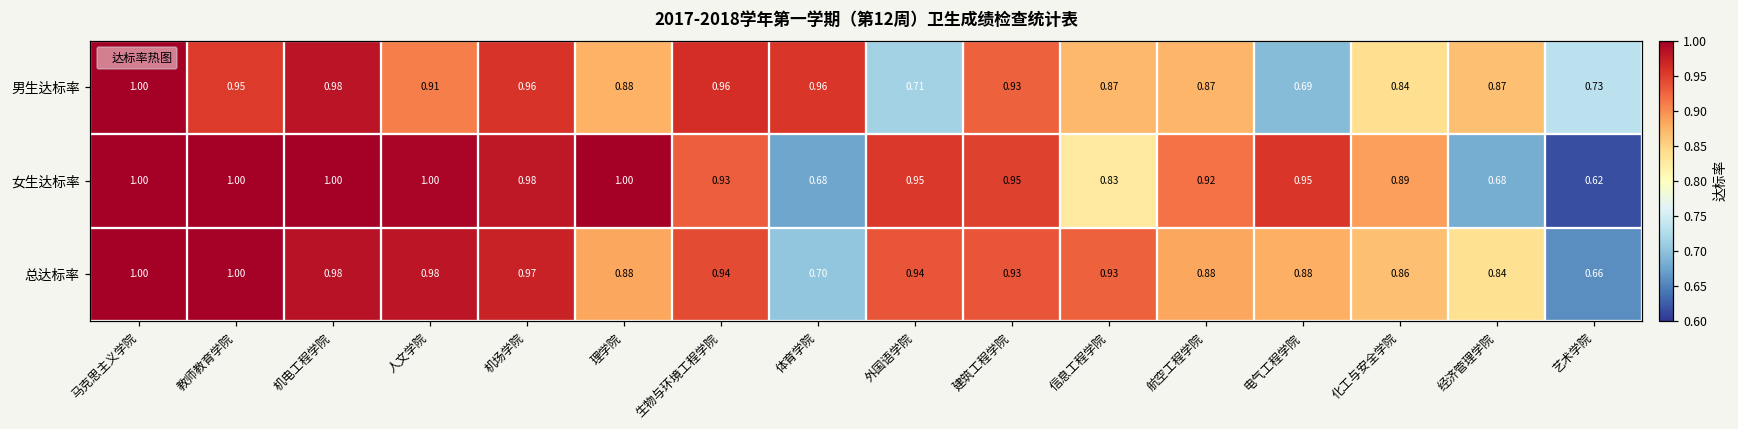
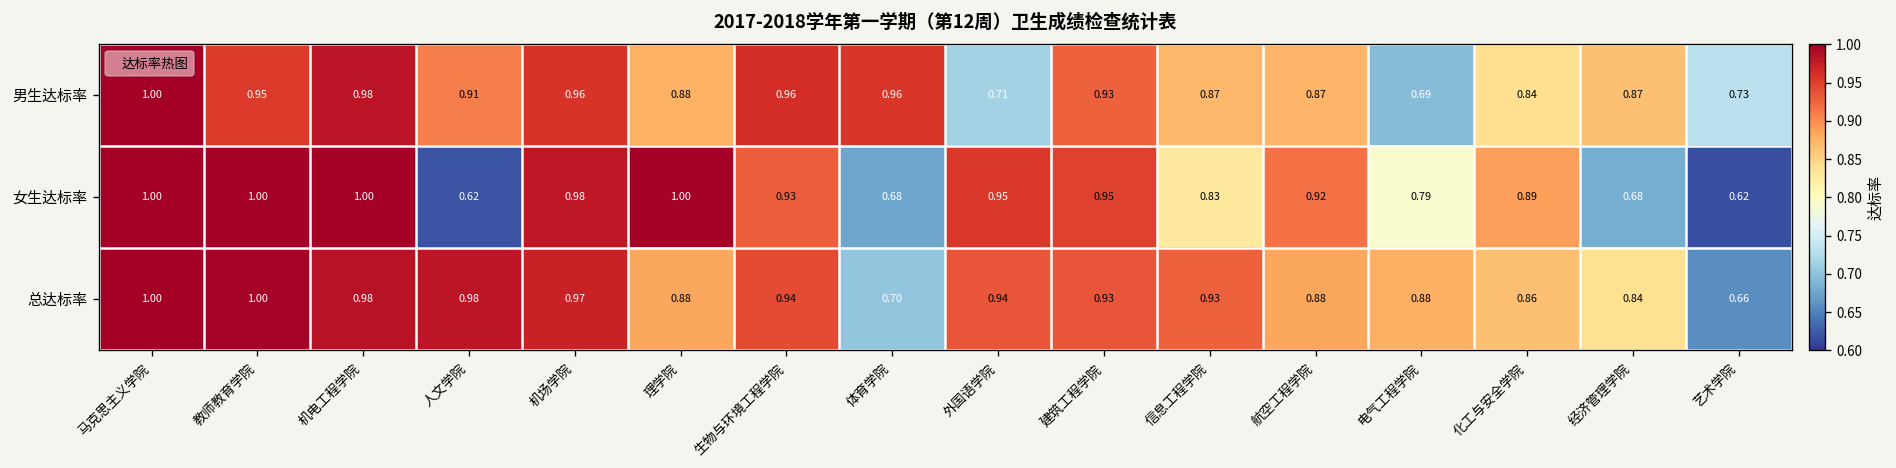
女生达标率, 人文学院: 1.00 -> 0.62
女生达标率, 电气工程学院: 0.95 -> 0.79
